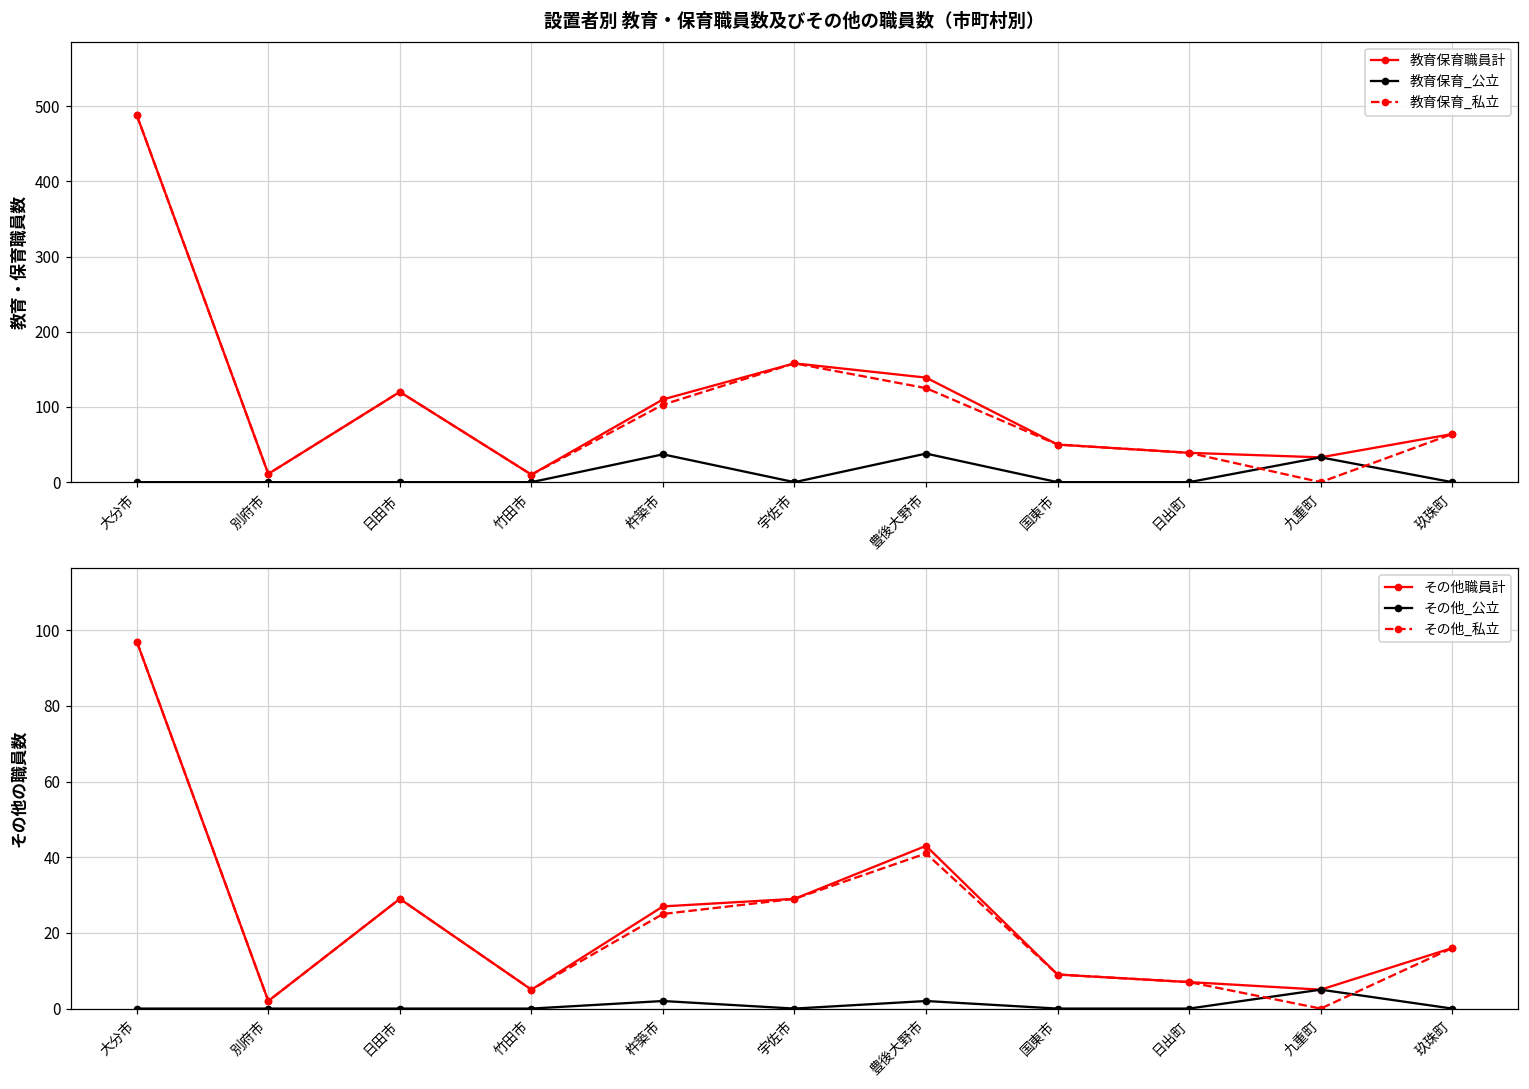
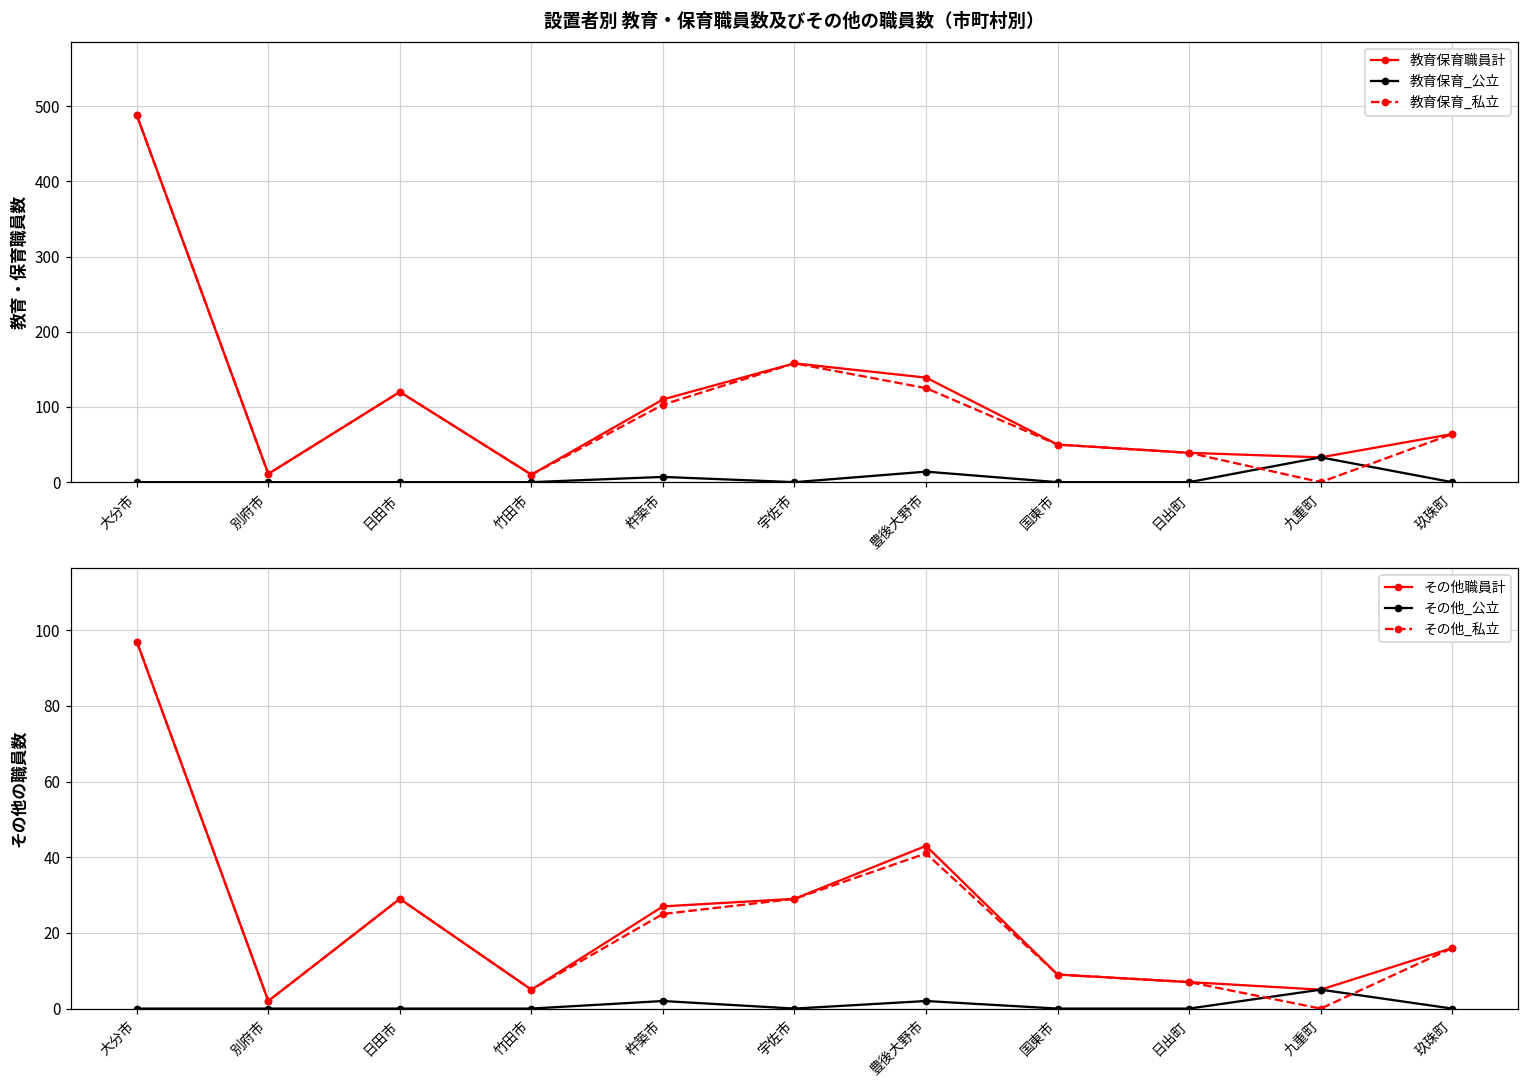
設置者別 教育・保育職員数及びその他の職員数（市町村別）, 教育保育_公立, 杵築市: 40 -> 10
設置者別 教育・保育職員数及びその他の職員数（市町村別）, 教育保育_公立, 豊後大野市: 40 -> 10
